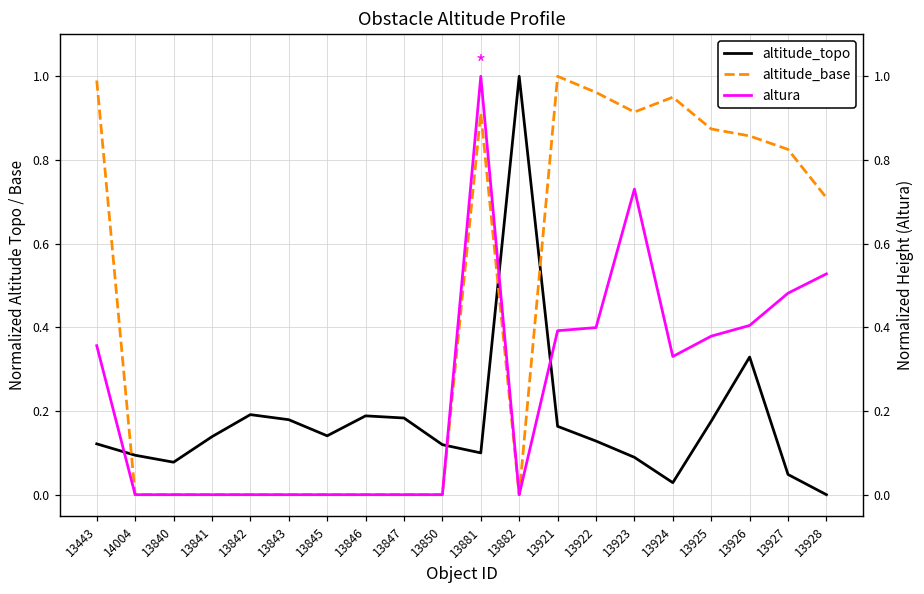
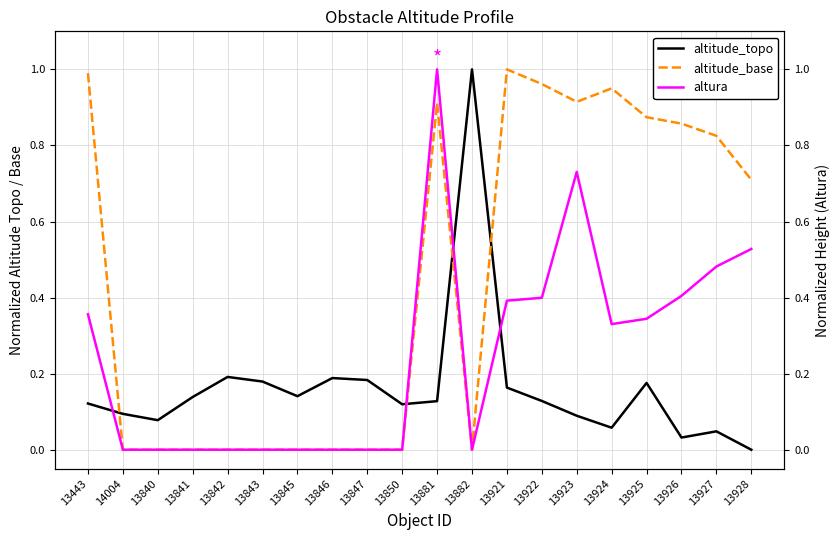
altitude_topo, 13881: 0.10 -> 0.13
altitude_topo, 13924: 0.03 -> 0.06
altitude_topo, 13926: 0.33 -> 0.03
altura, 13925: 0.38 -> 0.34
